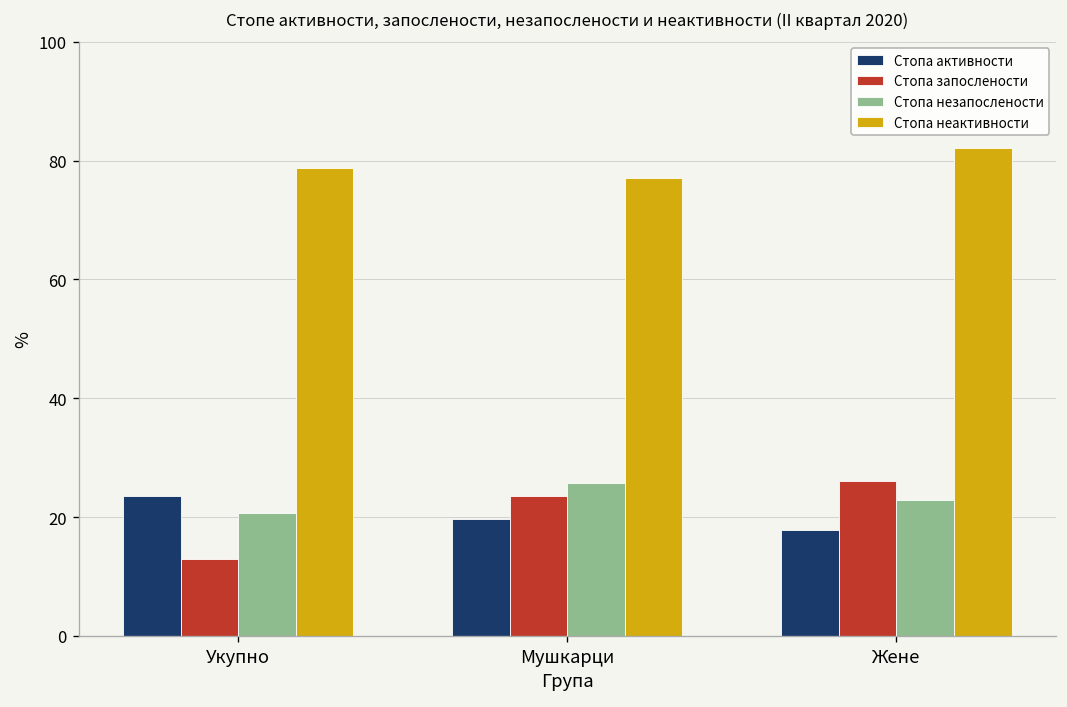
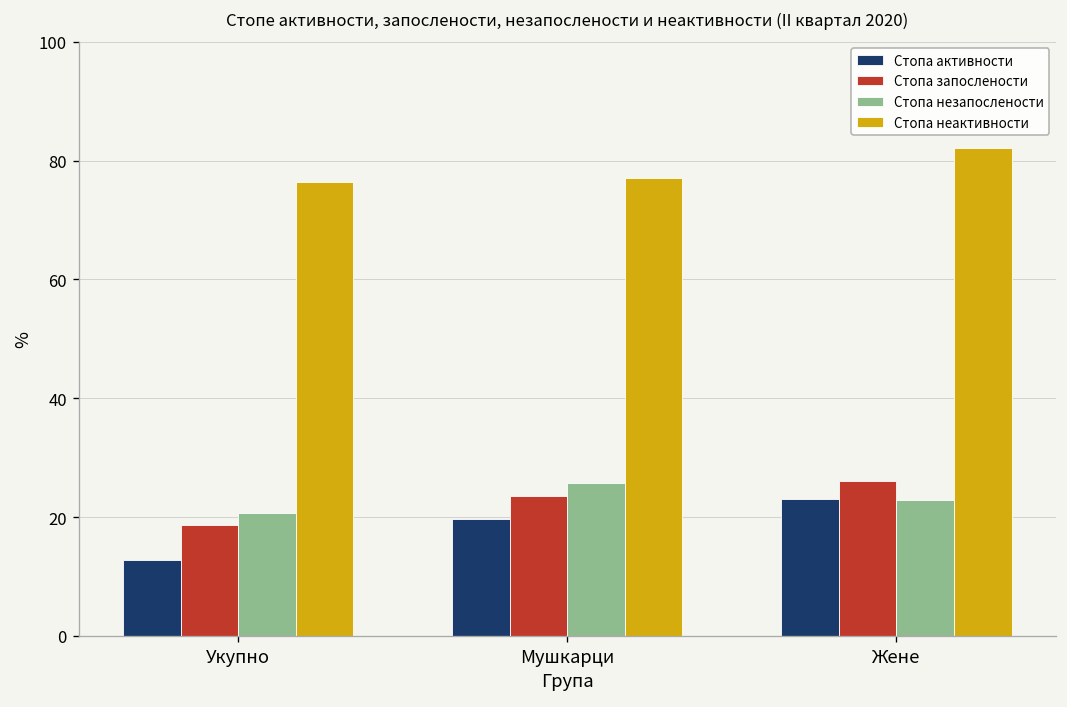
Стопа активности, Укупно: 24 -> 13
Стопа запослености, Укупно: 13 -> 19
Стопа неактивности, Укупно: 79 -> 76
Стопа активности, Жене: 18 -> 23
